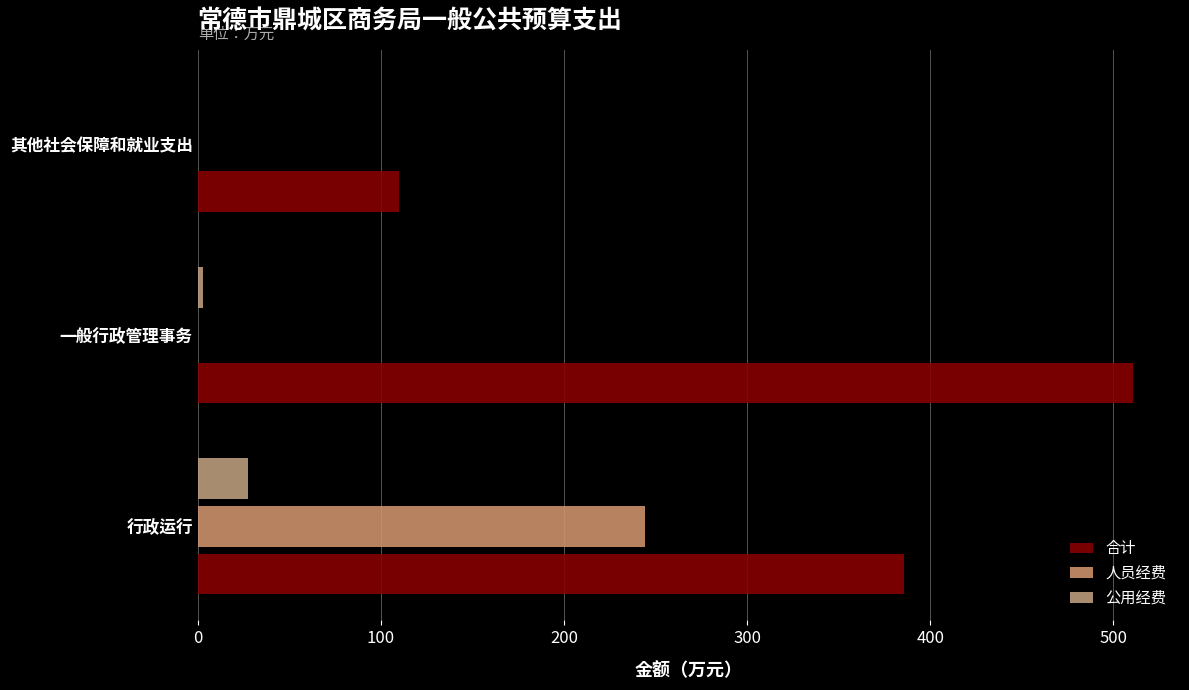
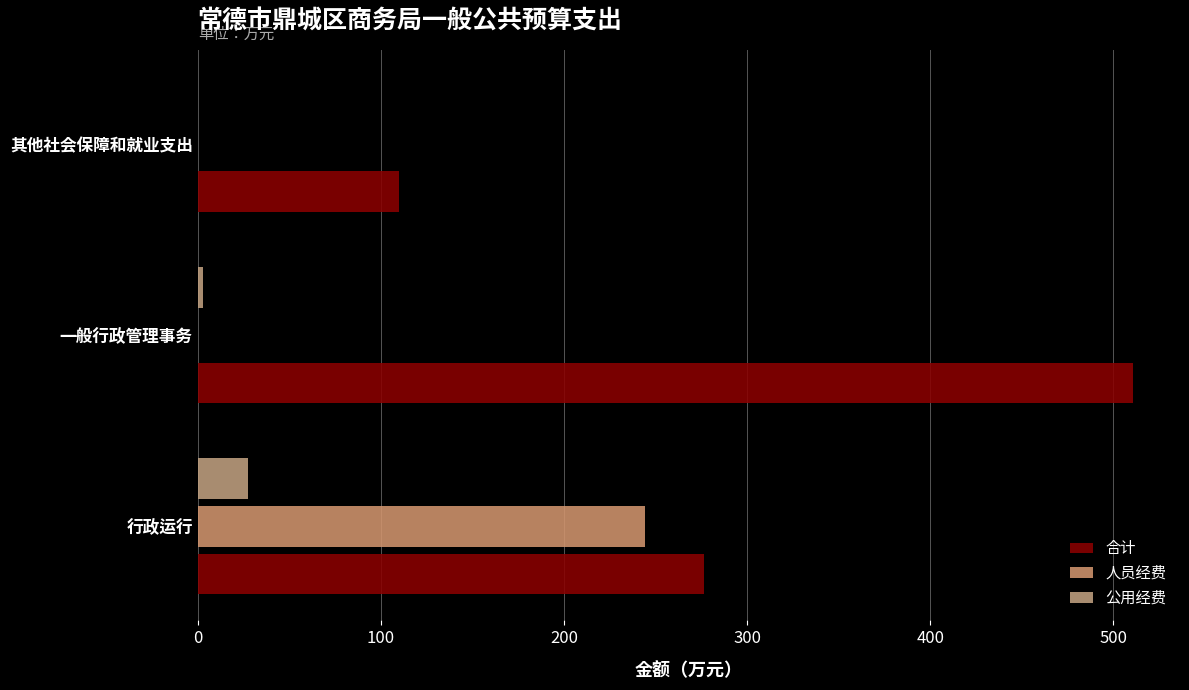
合计, 行政运行: 386 -> 276
